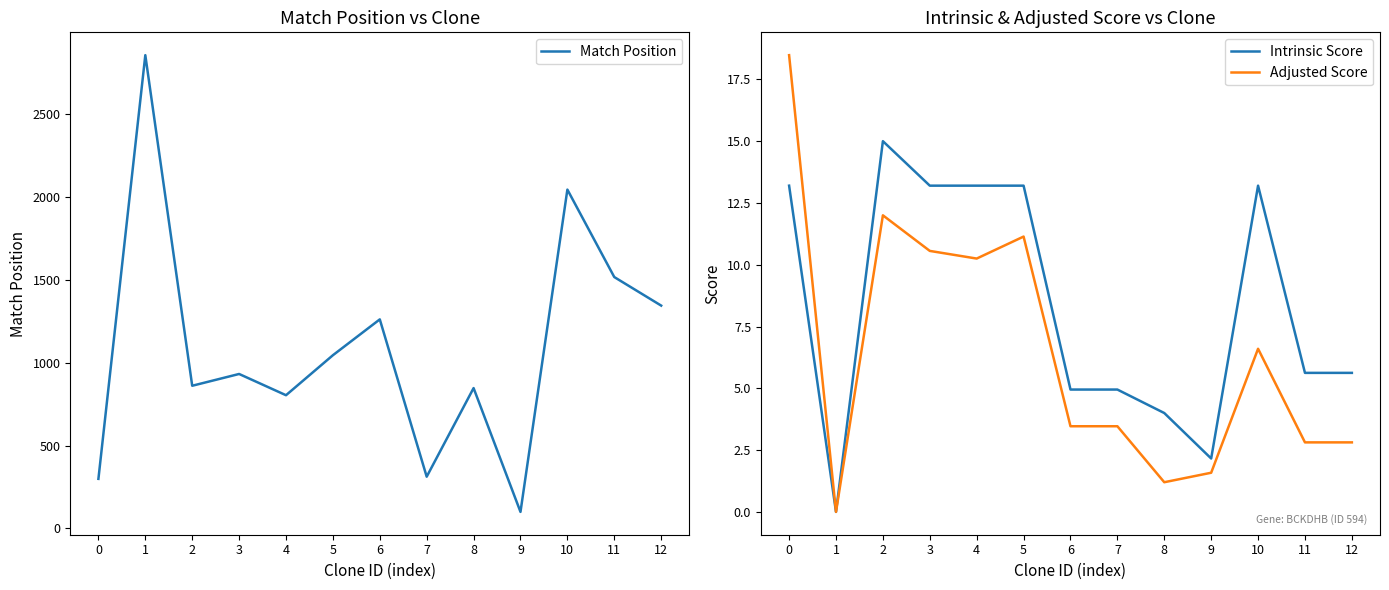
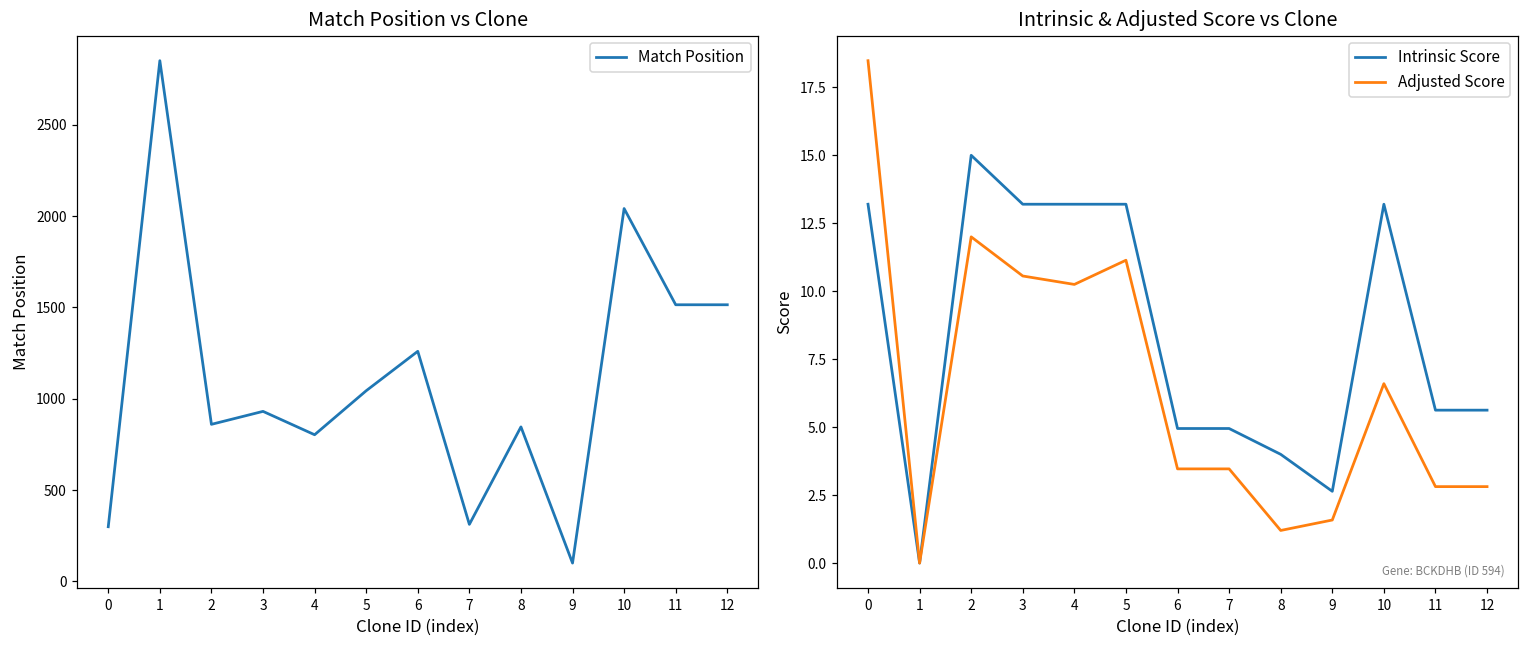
Match Position vs Clone, 12: 1340 -> 1520
Intrinsic & Adjusted Score vs Clone, Intrinsic Score, 9: 2.2 -> 2.6
